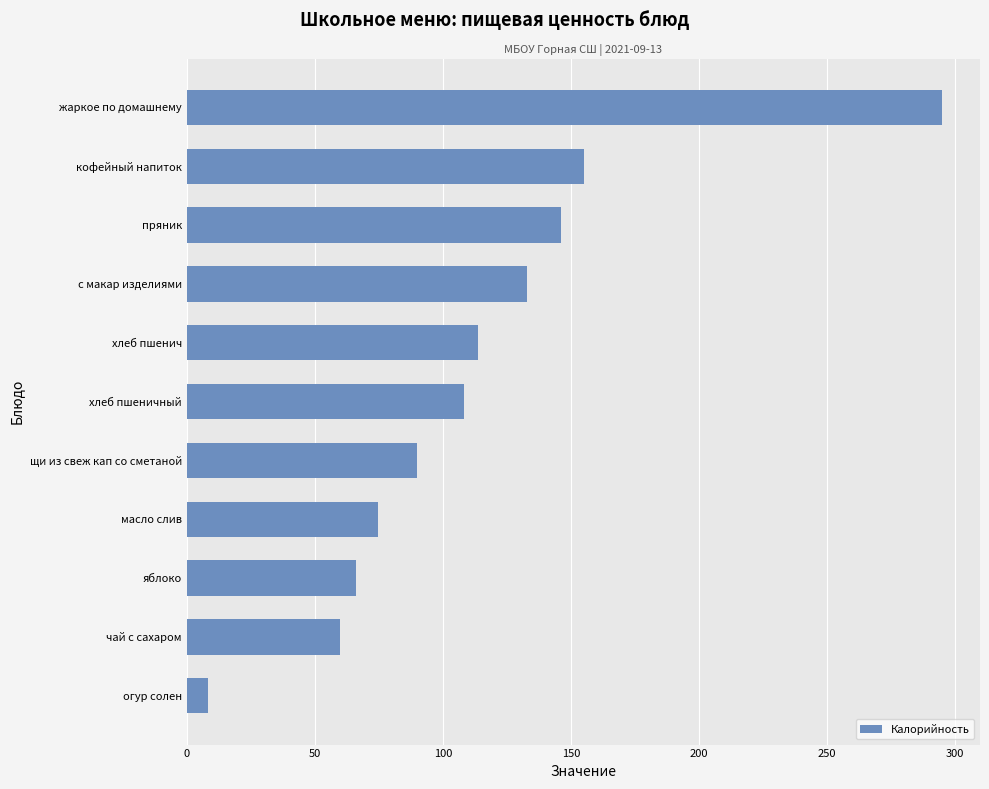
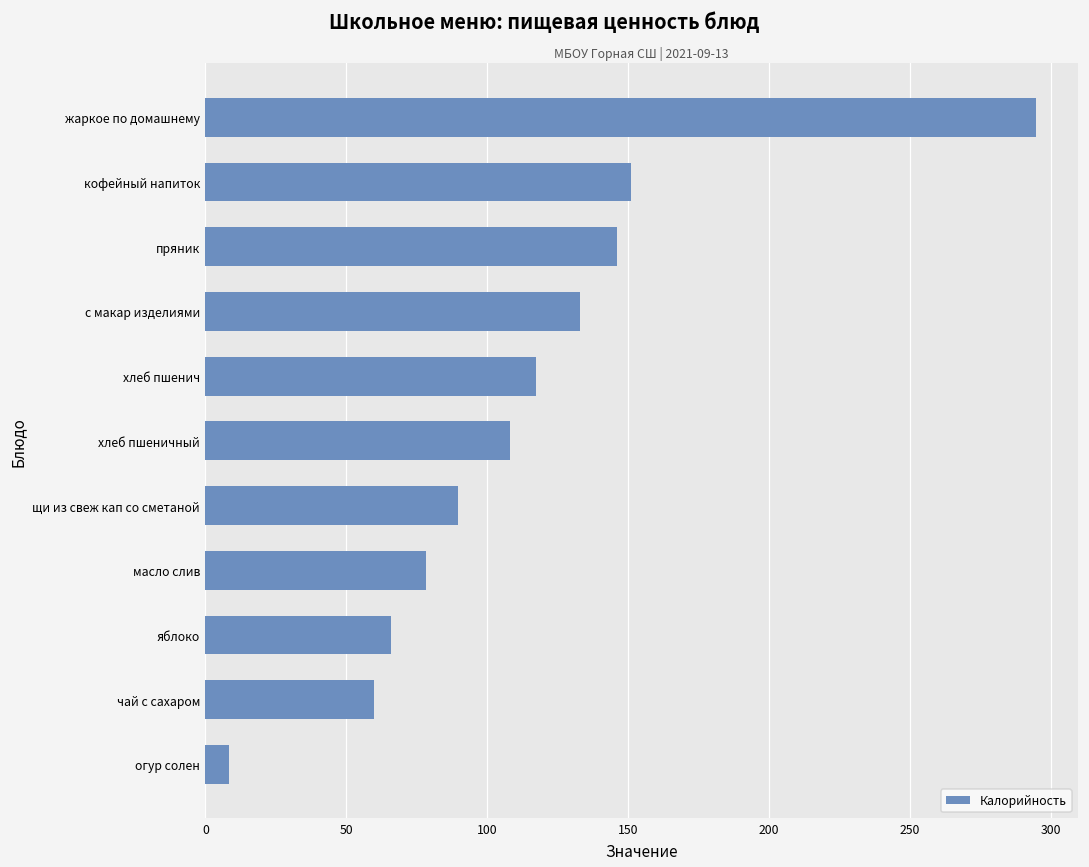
кофейный напиток: 155 -> 151
хлеб пшенич: 114 -> 118
масло слив: 75 -> 78
